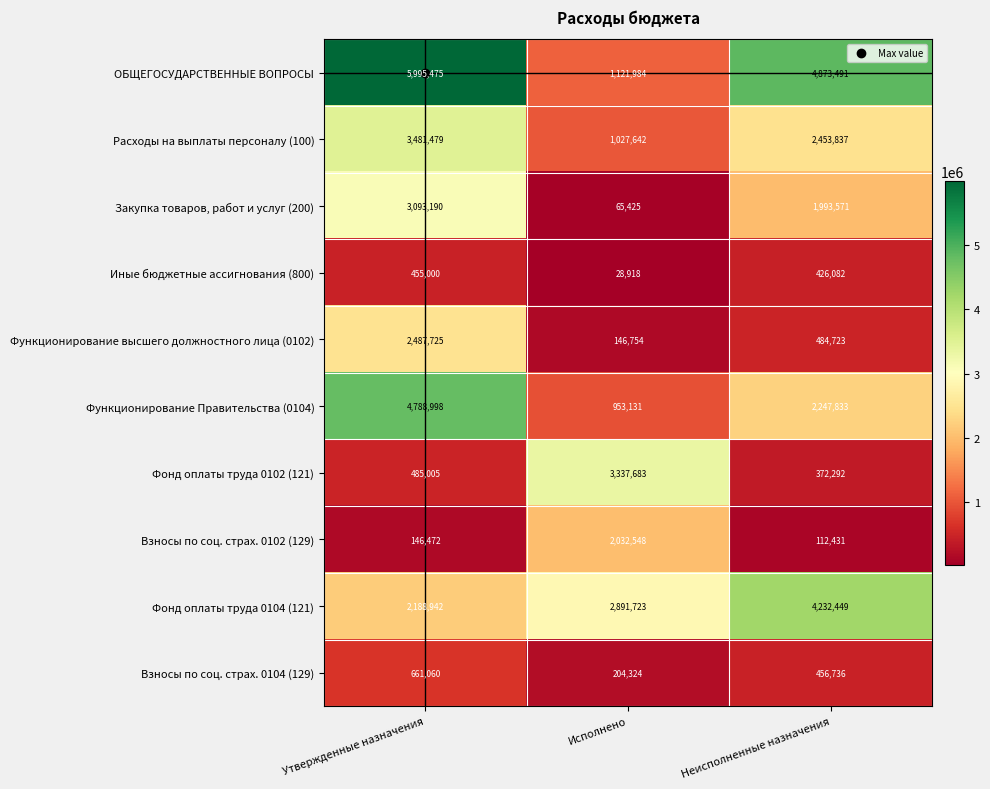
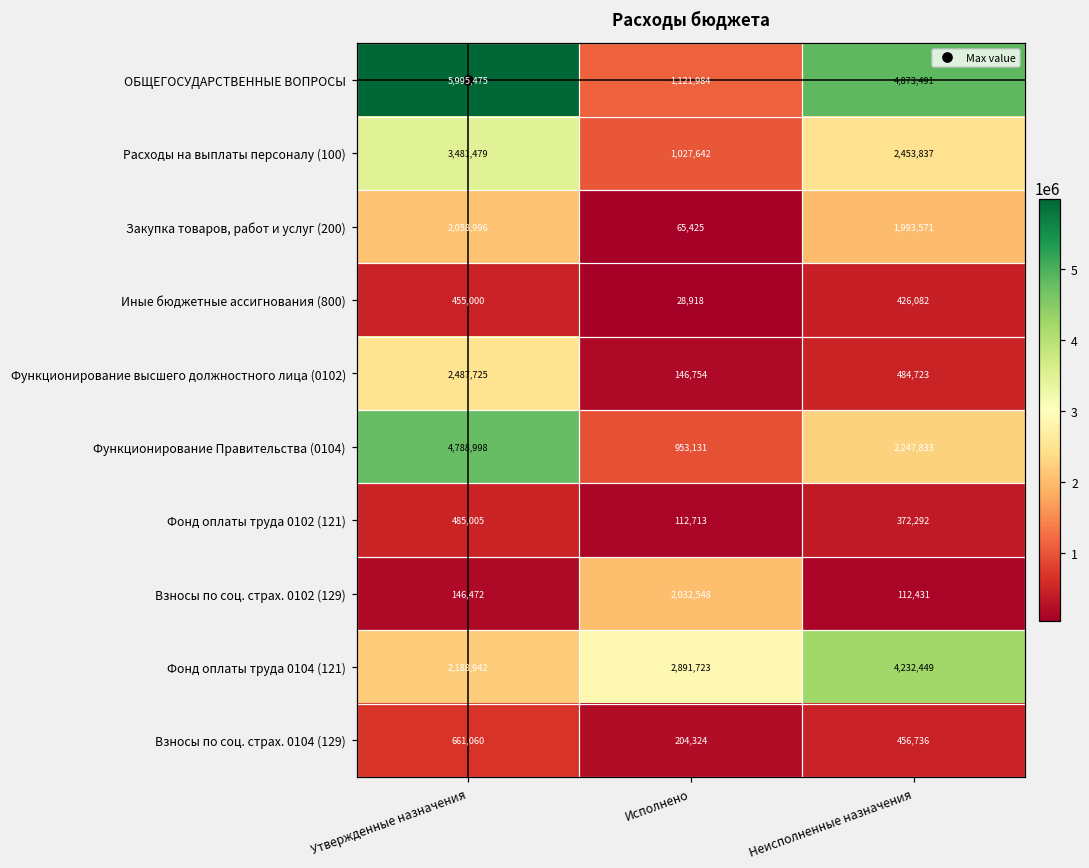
Закупка товаров, работ и услуг (200), Утвержденные назначения: 3,093,190 -> 2,058,996
Фонд оплаты труда 0102 (121), Исполнено: 3,337,683 -> 112,713
